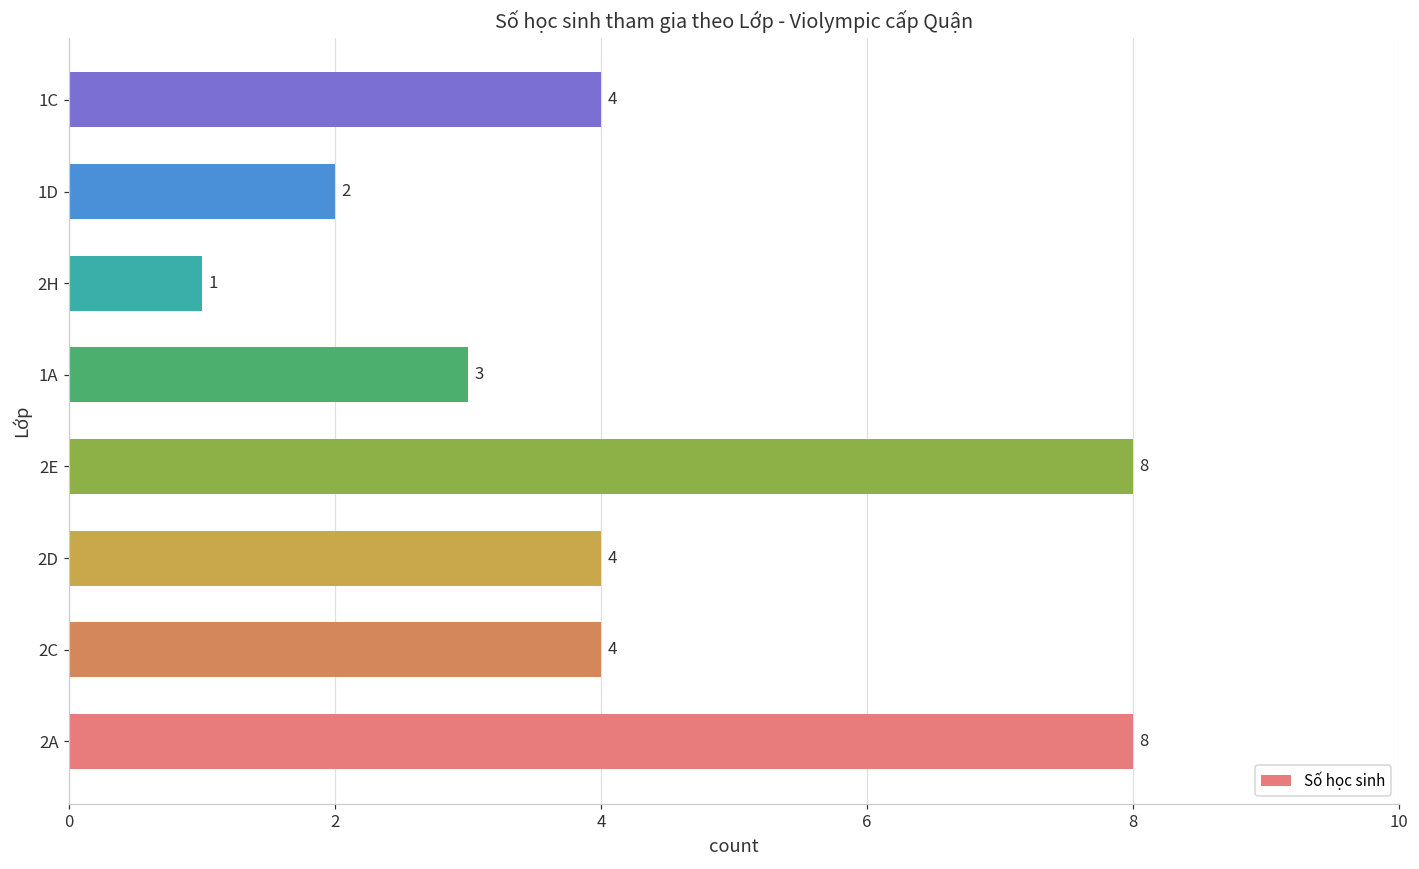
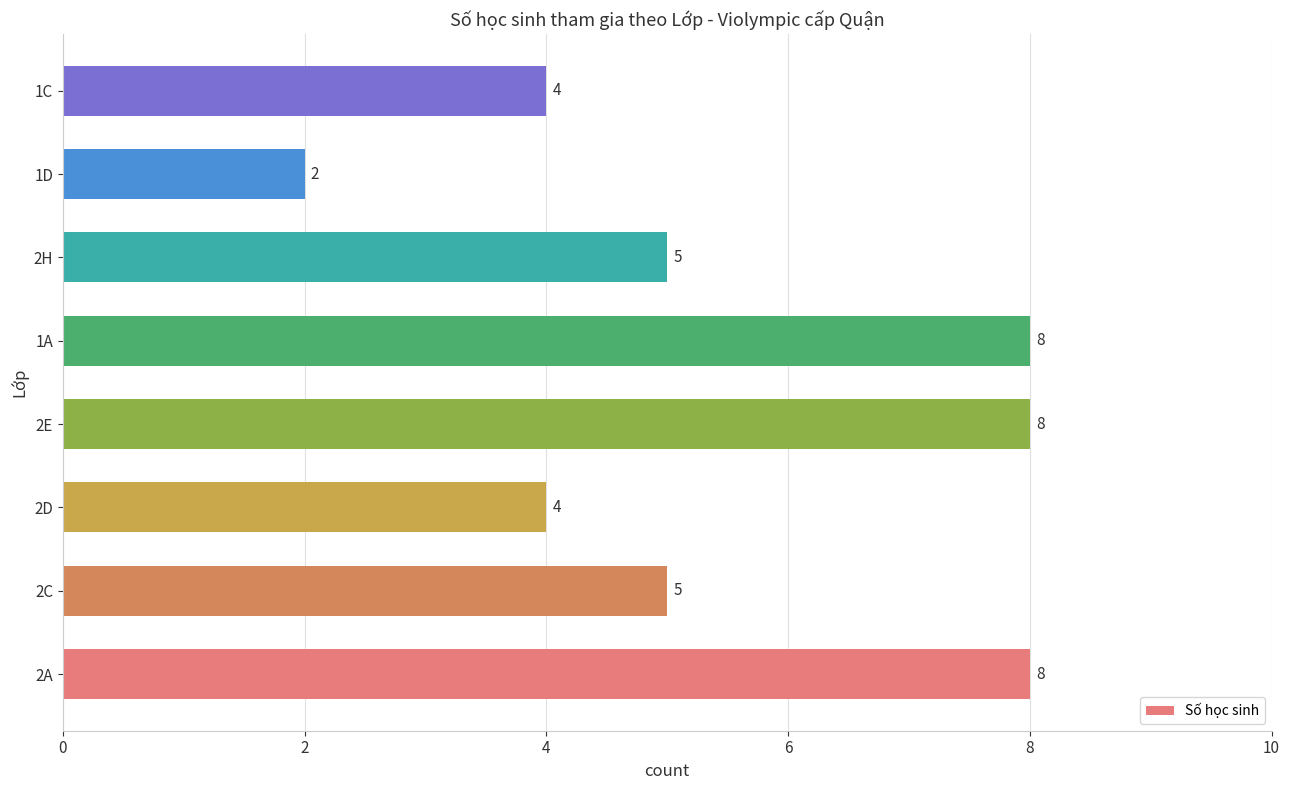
2H: 1 -> 5
1A: 3 -> 8
2C: 4 -> 5
